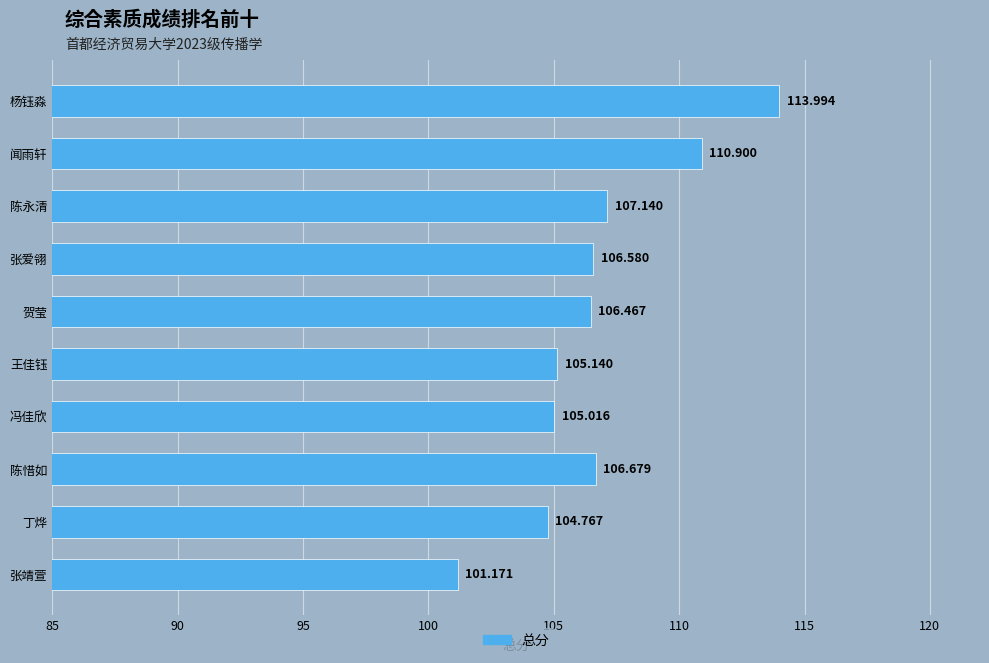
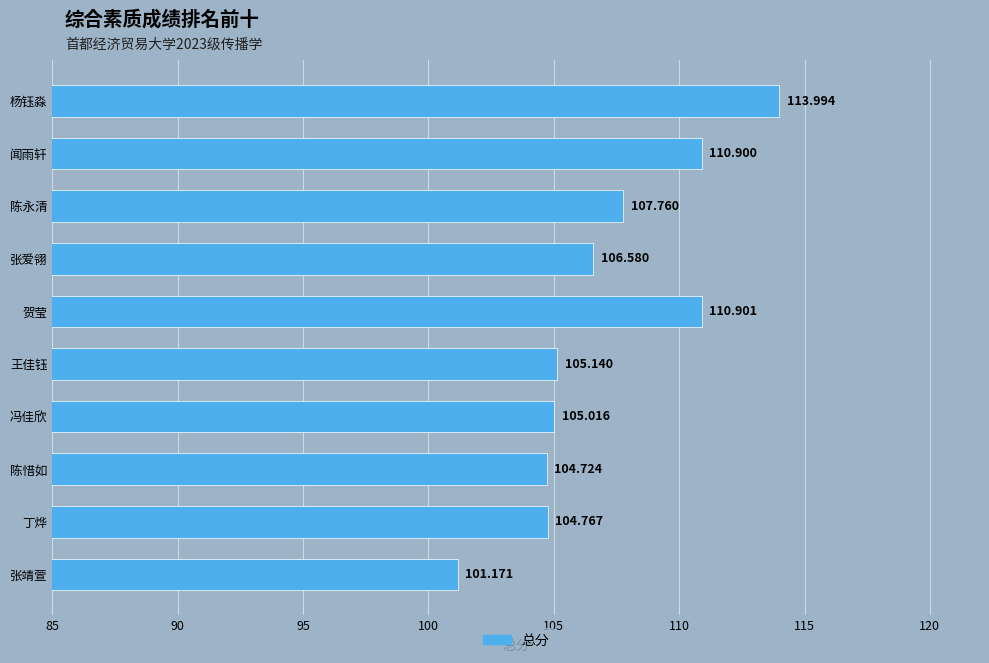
陈永清: 107.140 -> 107.760
贺莹: 106.467 -> 110.901
陈惜如: 106.679 -> 104.724
